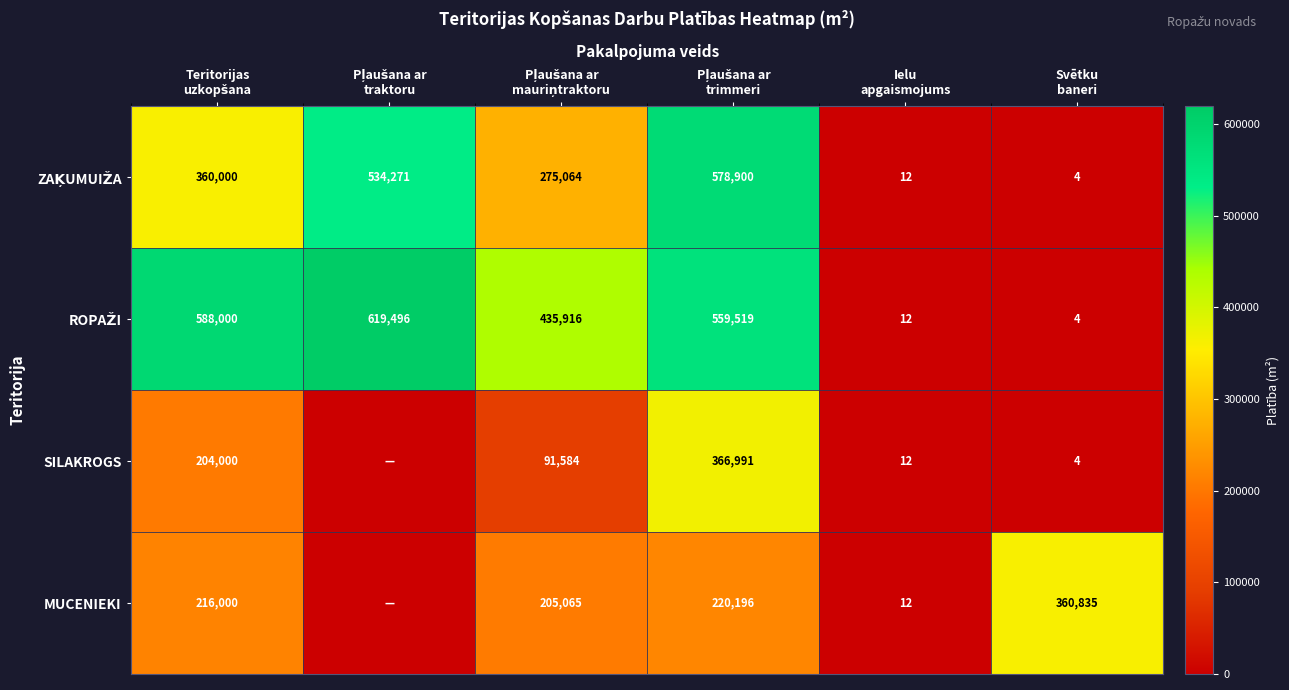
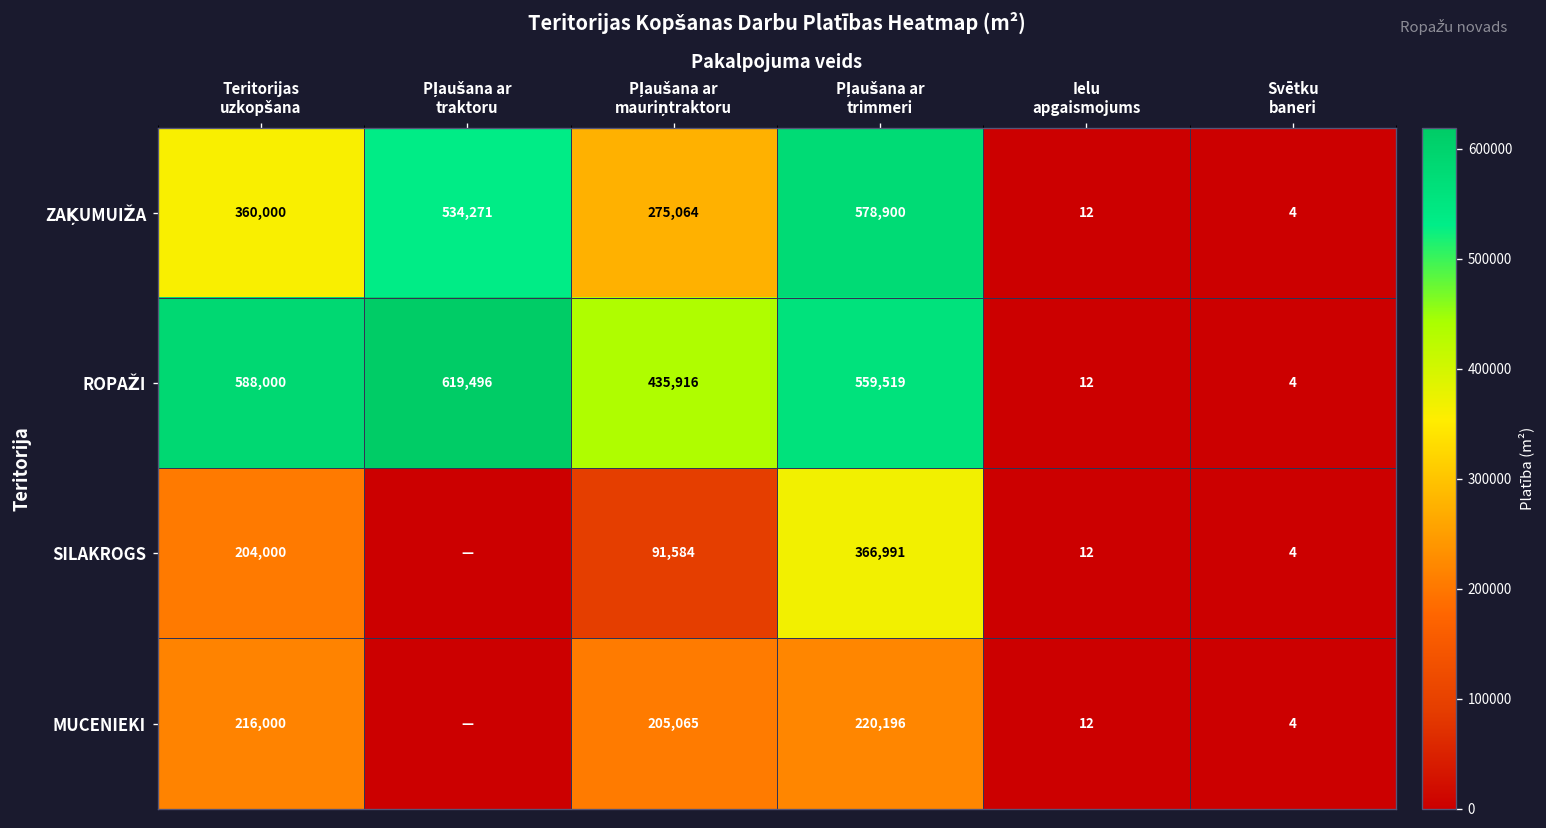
MUCENIEKI, Svētku baneri: 360,835 -> 4
